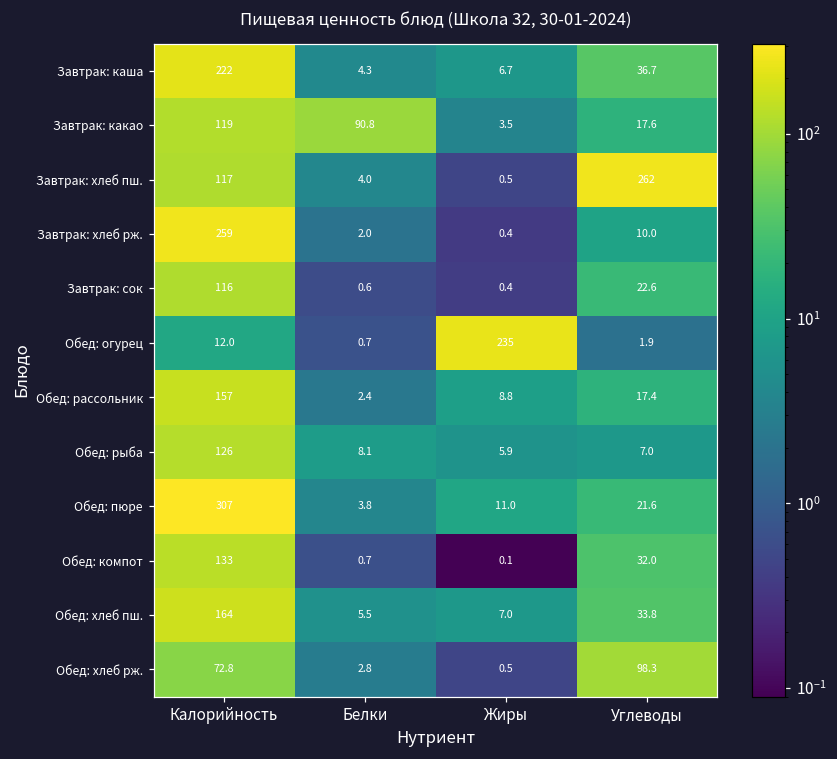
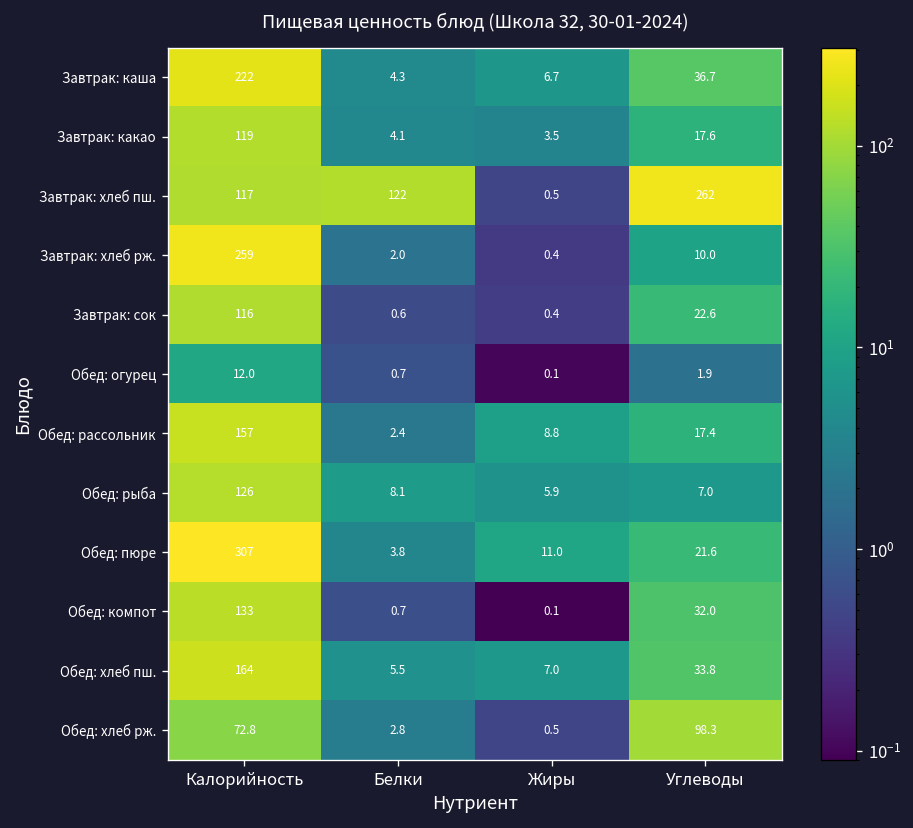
Завтрак: какао, Белки: 90.8 -> 4.1
Завтрак: хлеб пш., Белки: 4.0 -> 122
Обед: огурец, Жиры: 235 -> 0.1
